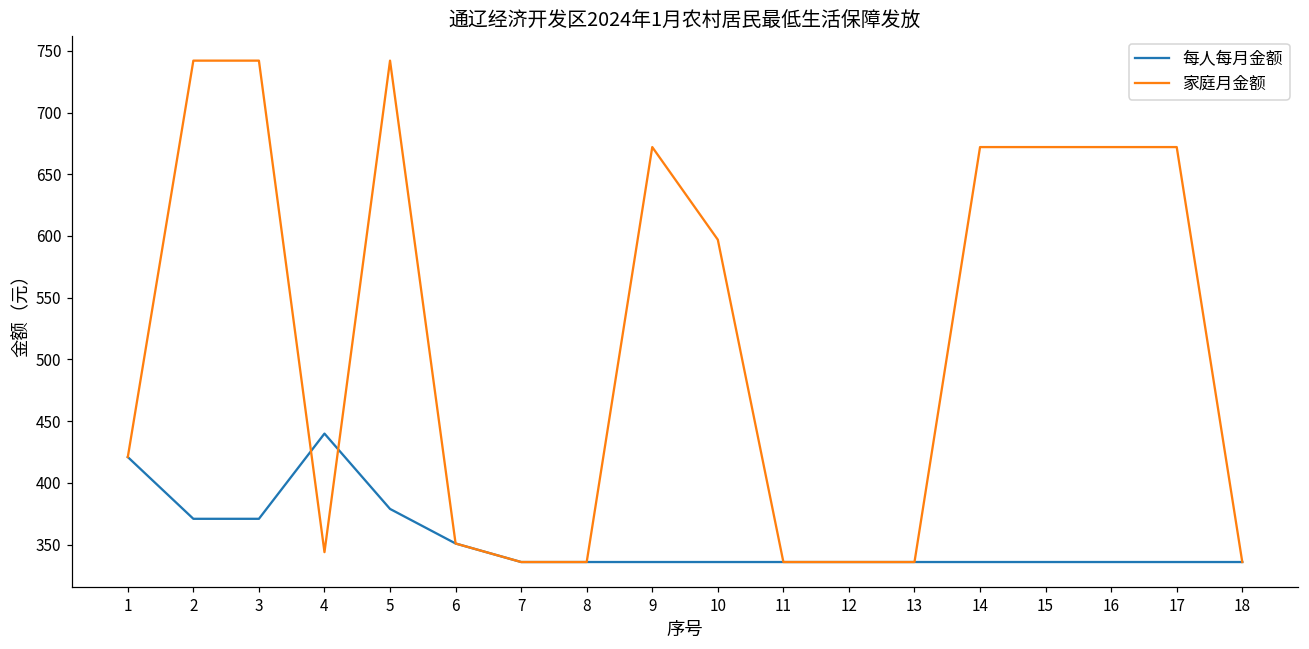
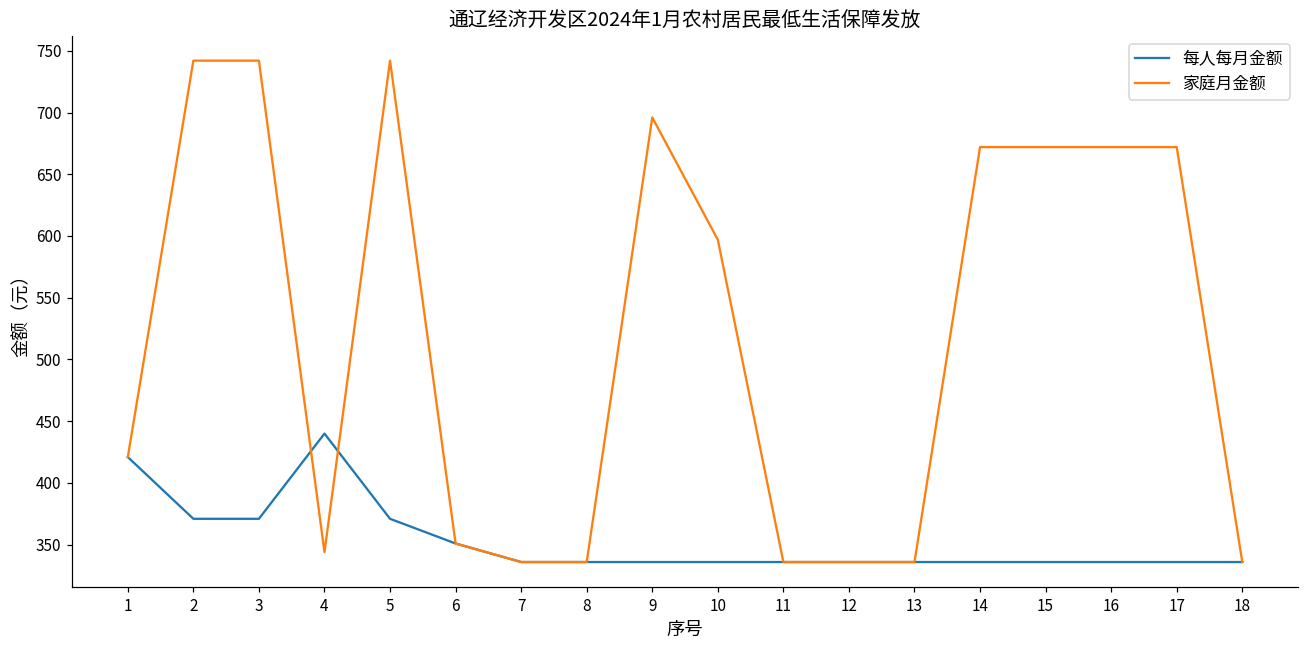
每人每月金额, 5: 379 -> 371
家庭月金额, 9: 672 -> 696
